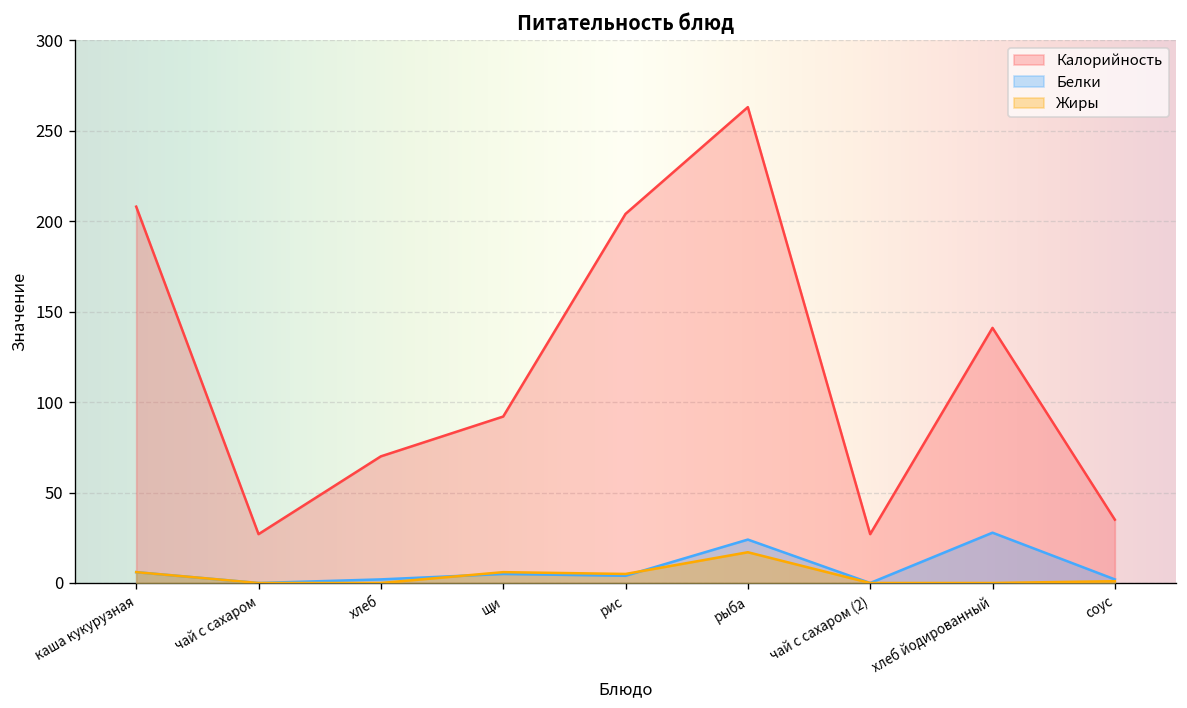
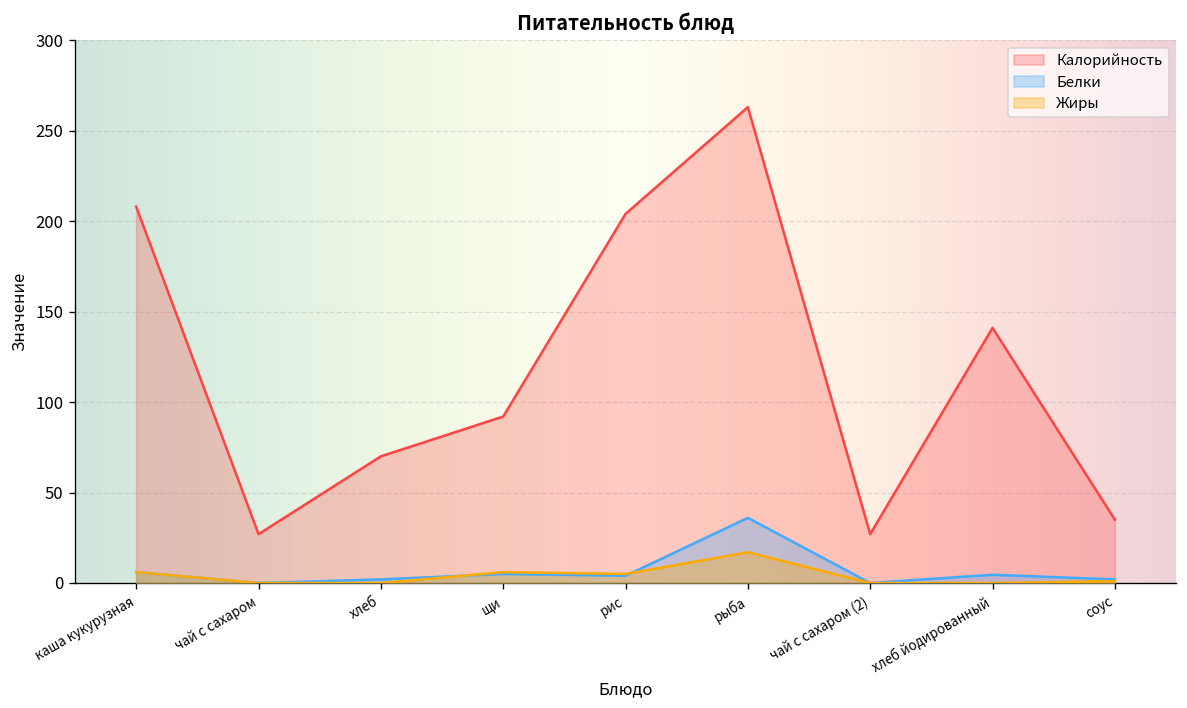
Белки, рыба: 24 -> 36
Белки, хлеб йодированный: 28 -> 5
